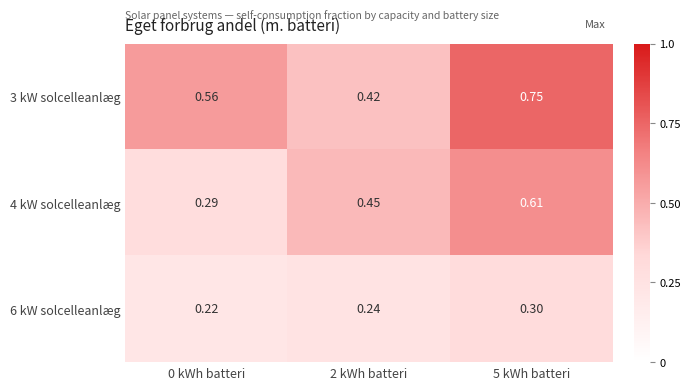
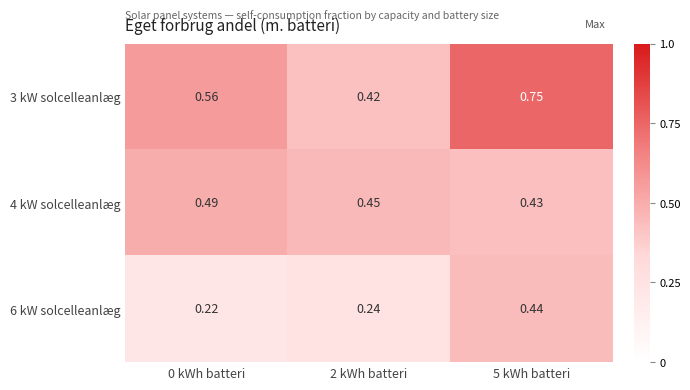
4 kW solcelleanlæg, 0 kWh batteri: 0.29 -> 0.49
4 kW solcelleanlæg, 5 kWh batteri: 0.61 -> 0.43
6 kW solcelleanlæg, 5 kWh batteri: 0.30 -> 0.44
